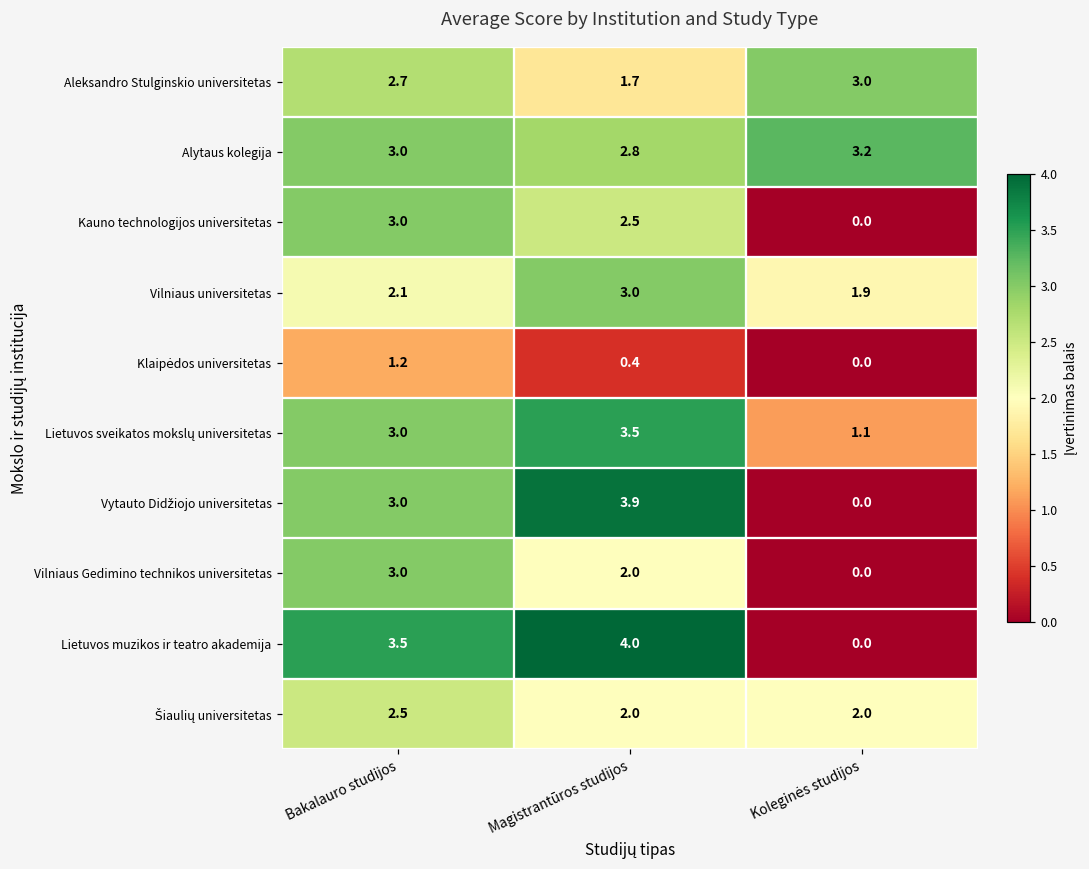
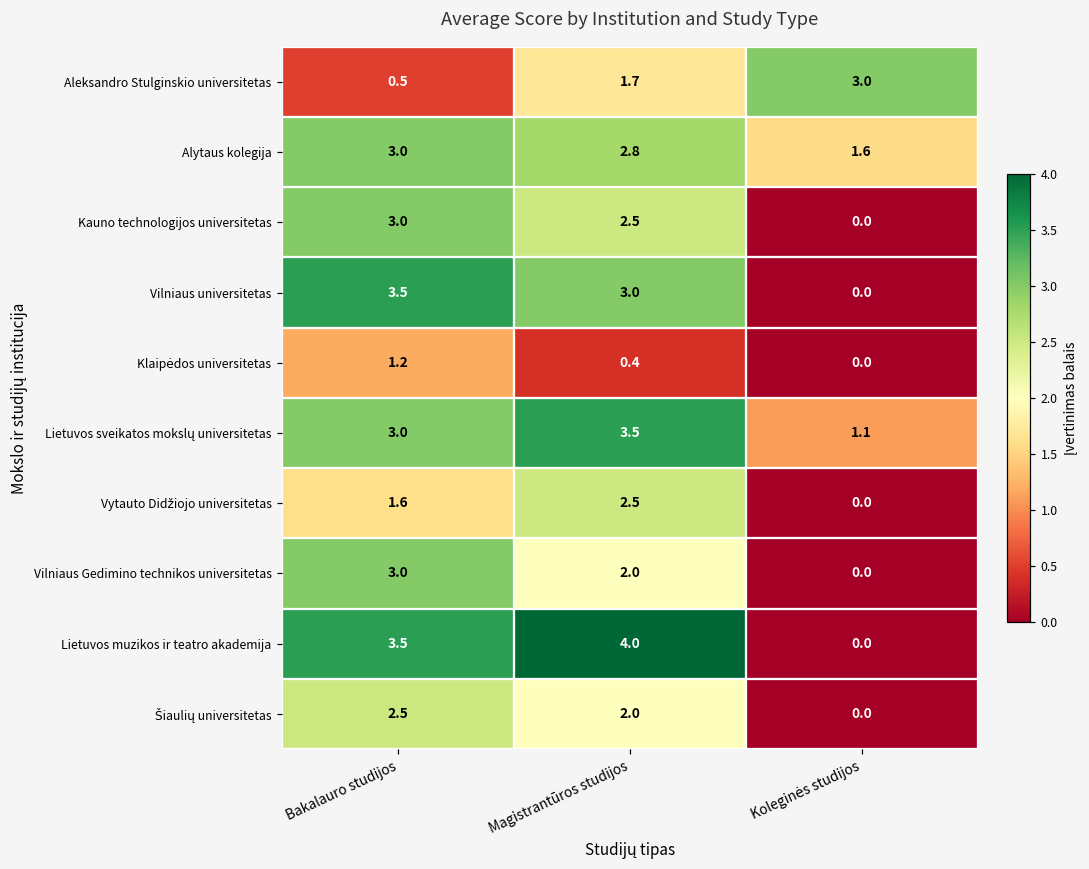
Aleksandro Stulginskio universitetas, Bakalauro studijos: 2.7 -> 0.5
Alytaus kolegija, Koleginės studijos: 3.2 -> 1.6
Vilniaus universitetas, Bakalauro studijos: 2.1 -> 3.5
Vilniaus universitetas, Koleginės studijos: 1.9 -> 0.0
Vytauto Didžiojo universitetas, Bakalauro studijos: 3.0 -> 1.6
Vytauto Didžiojo universitetas, Magistrantūros studijos: 3.9 -> 2.5
Šiaulių universitetas, Koleginės studijos: 2.0 -> 0.0
